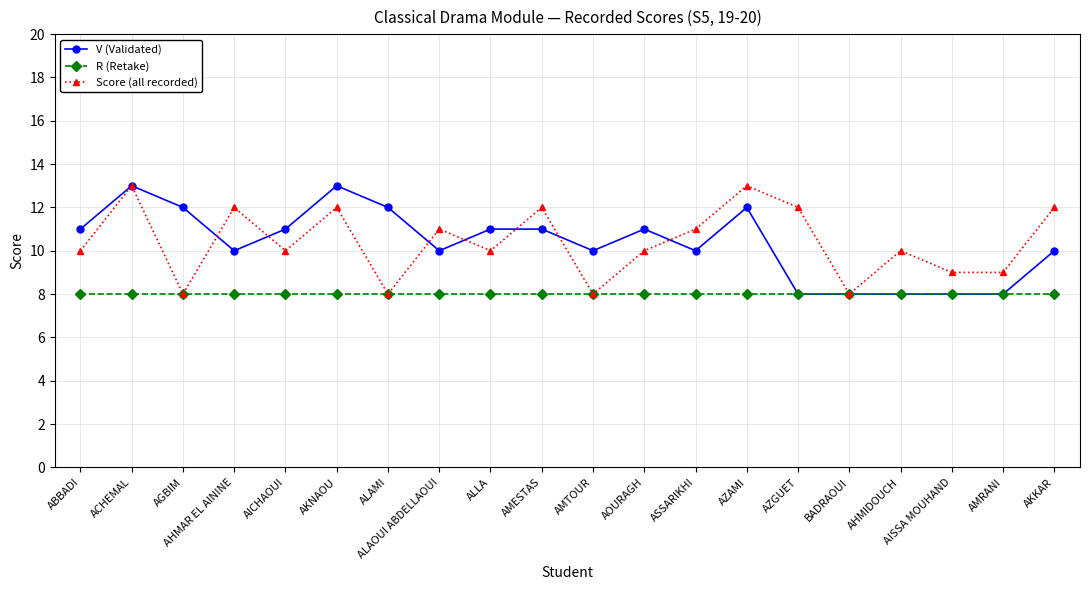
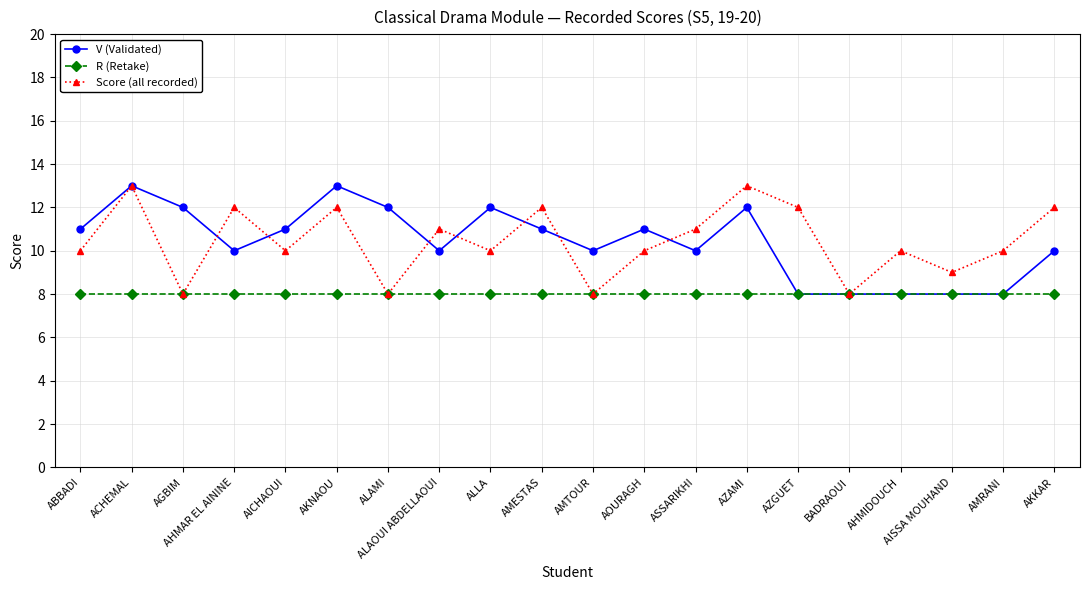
V (Validated), ALLA: 11 -> 12
Score (all recorded), AMRANI: 9 -> 10
